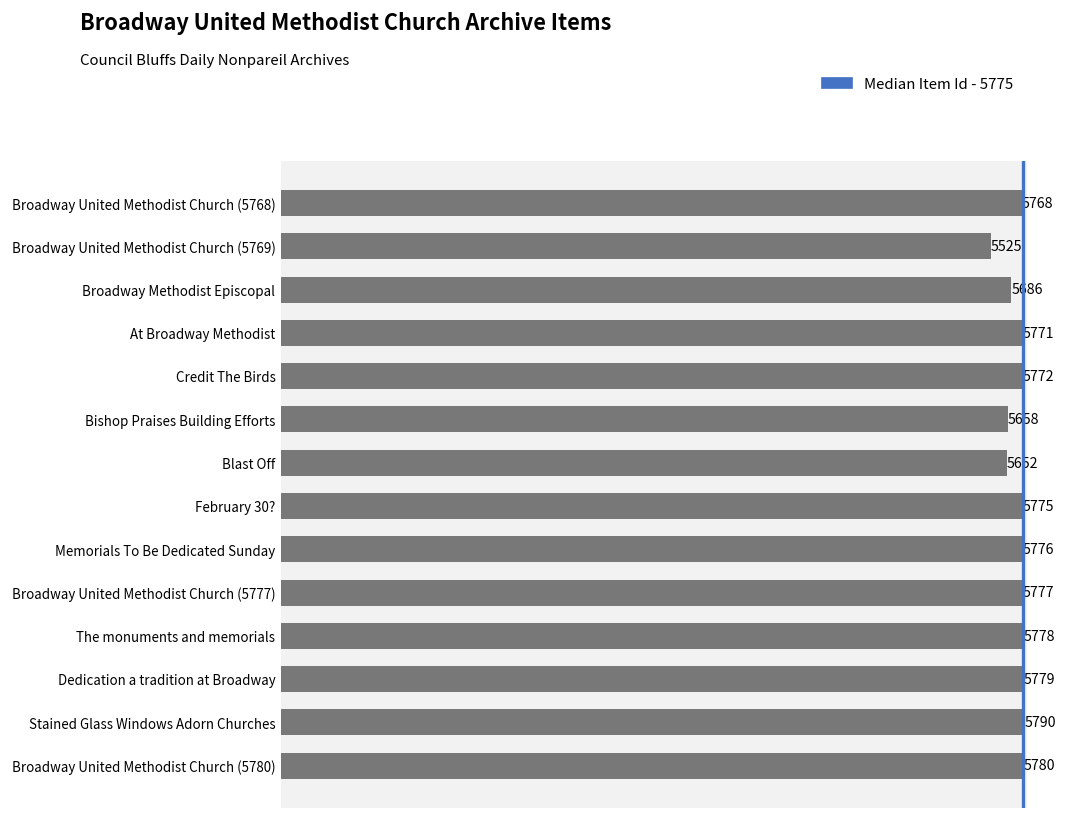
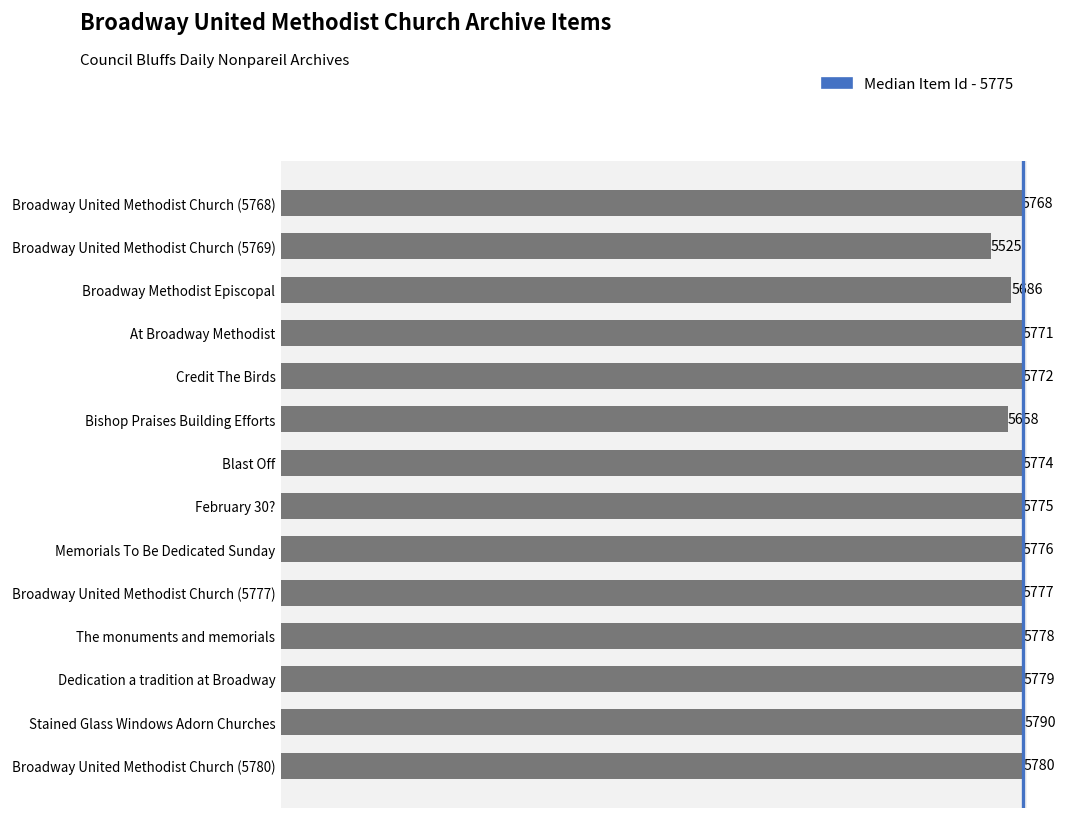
Blast Off: 5652 -> 5774
